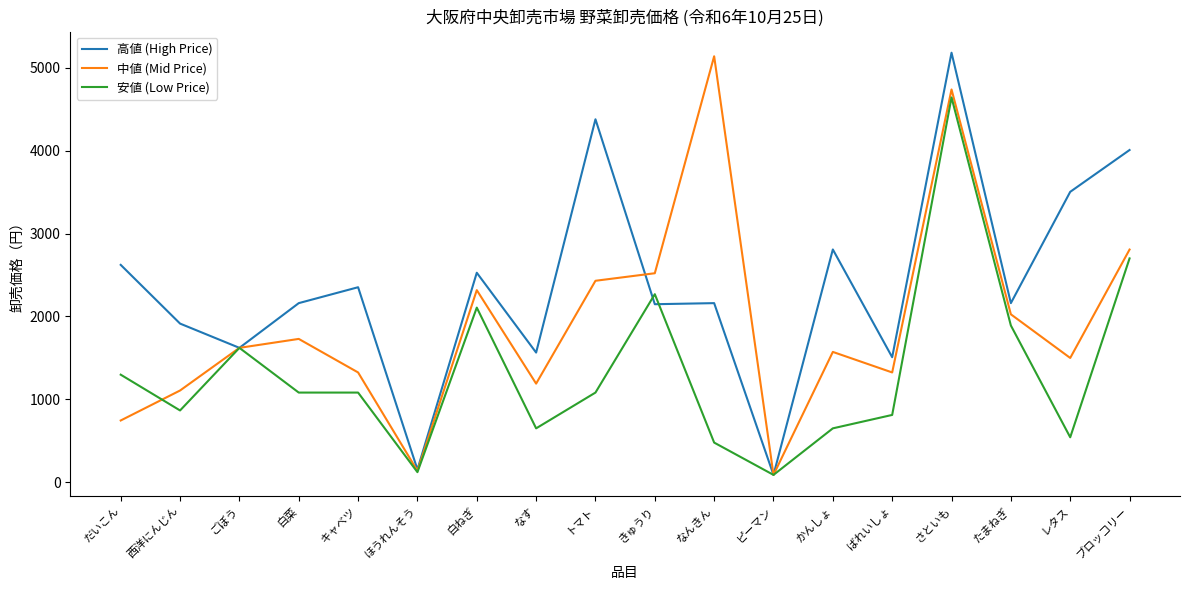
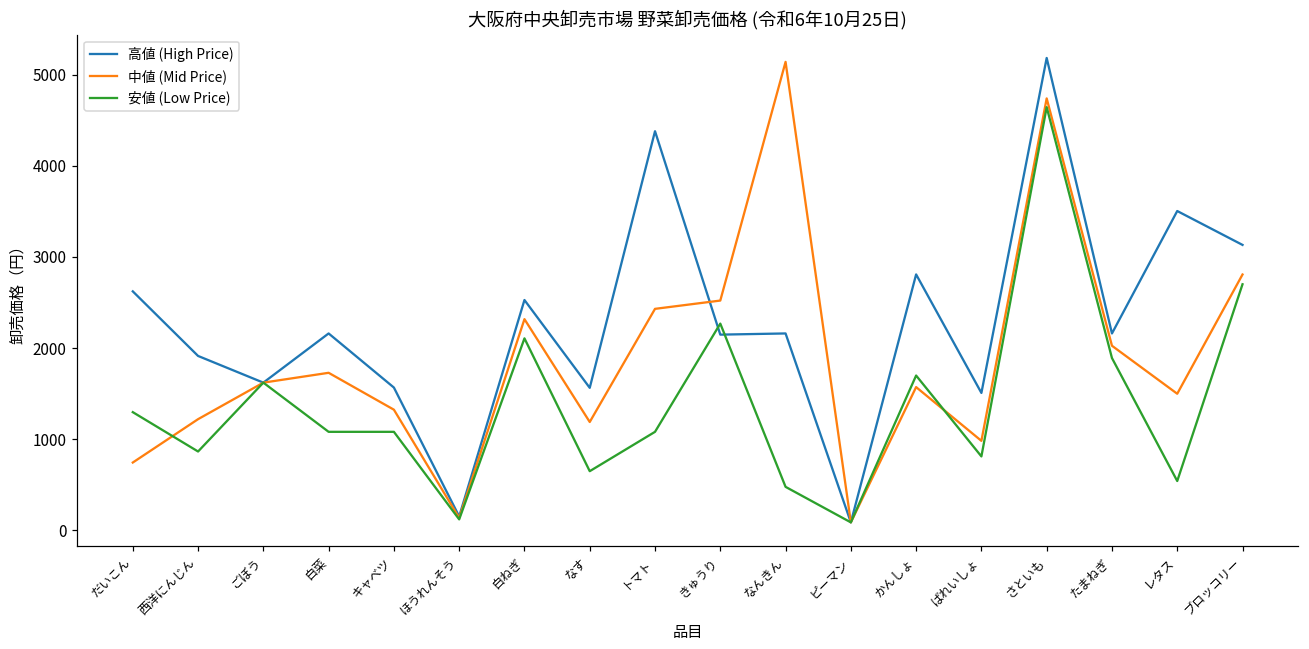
中値 (Mid Price), 西洋にんじん: 1100 -> 1200
高値 (High Price), キャベツ: 2400 -> 1600
安値 (Low Price), かんしょ: 600 -> 1700
中値 (Mid Price), ばれいしょ: 1300 -> 1000
高値 (High Price), ブロッコリー: 4000 -> 3100
